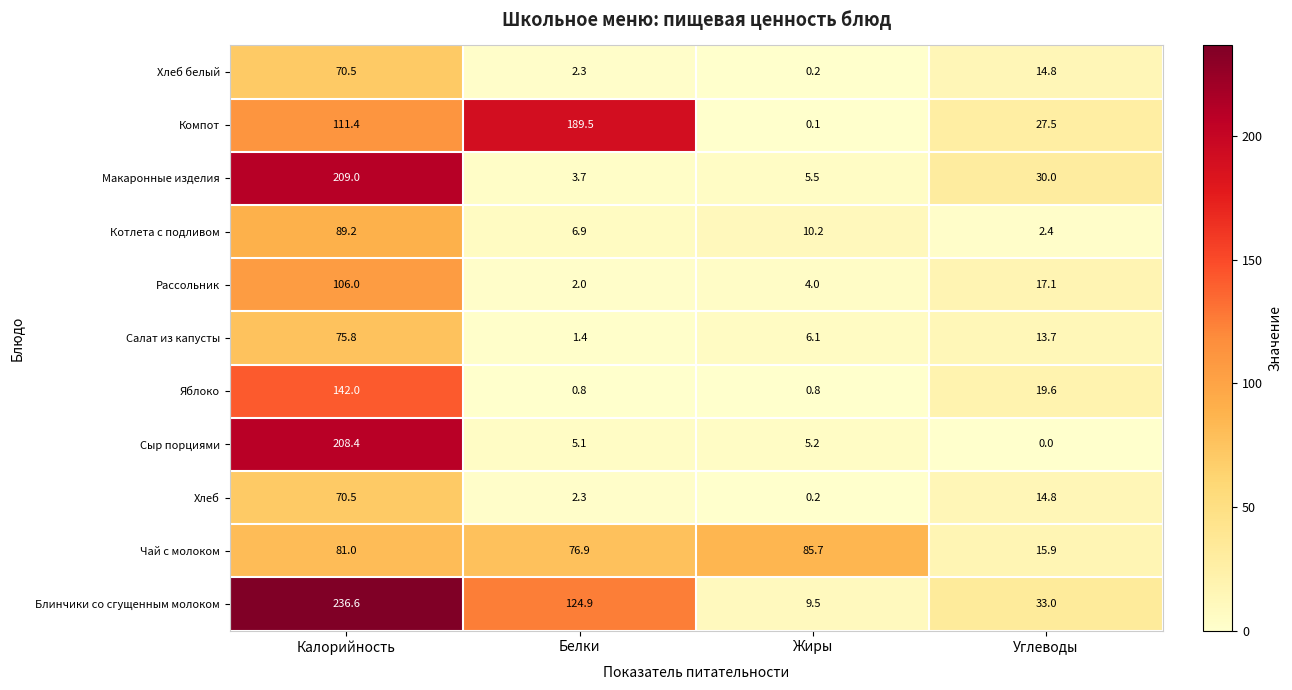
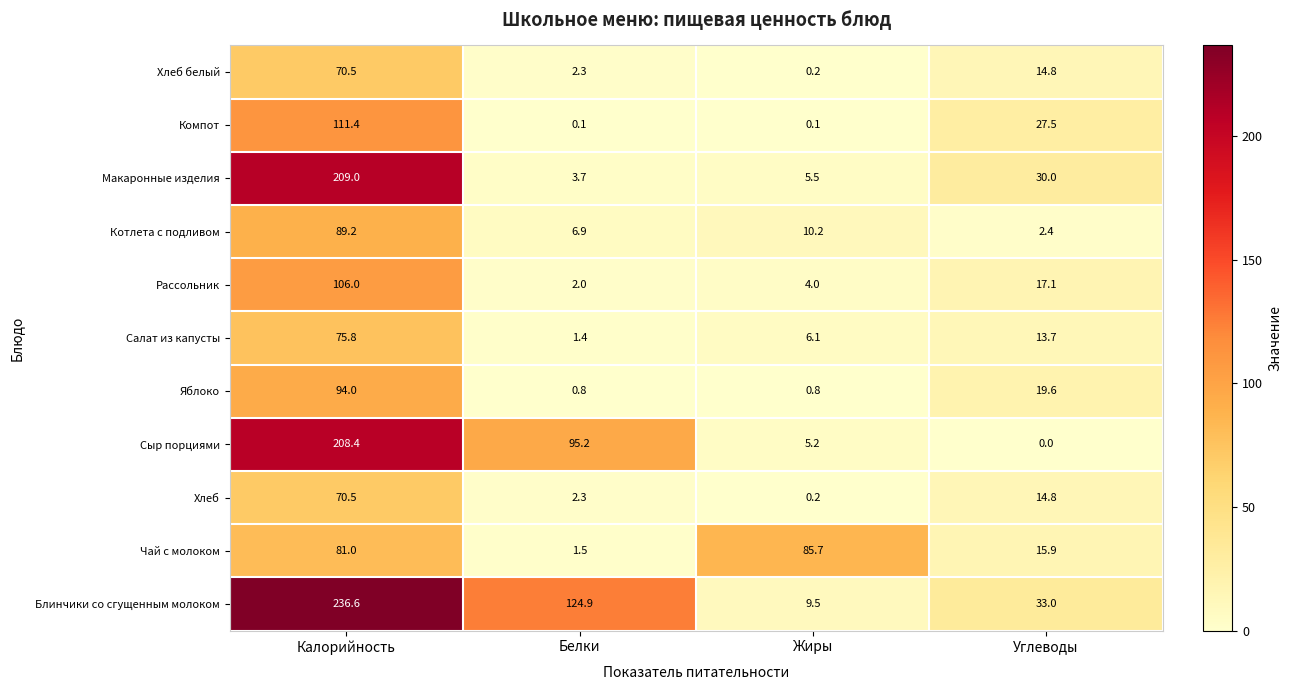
Компот, Белки: 189.5 -> 0.1
Яблоко, Калорийность: 142.0 -> 94.0
Сыр порциями, Белки: 5.1 -> 95.2
Чай с молоком, Белки: 76.9 -> 1.5
